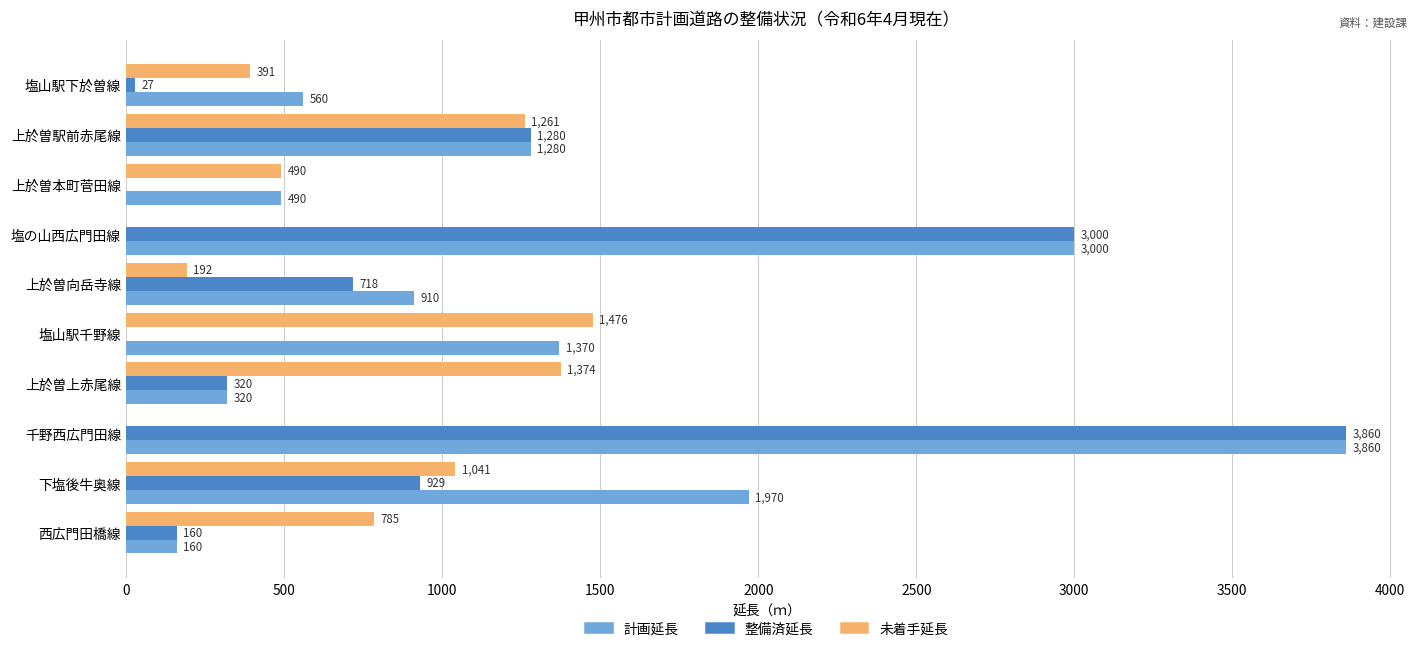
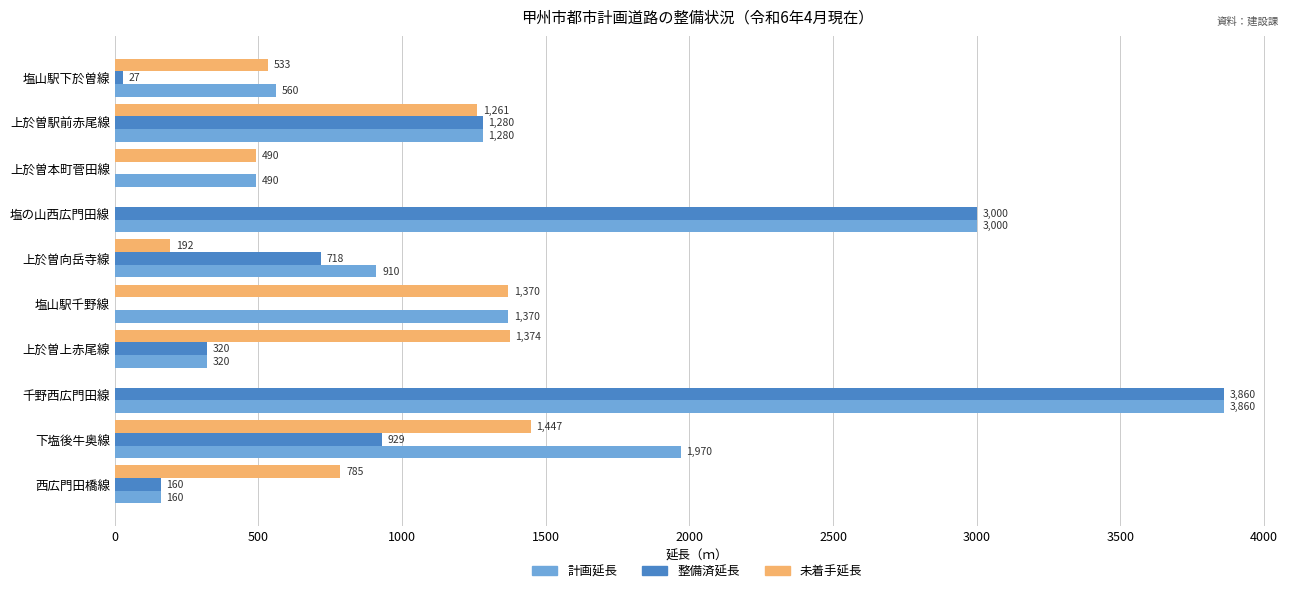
未着手延長, 塩山駅下於曽線: 391 -> 533
未着手延長, 塩山駅千野線: 1,476 -> 1,370
未着手延長, 下塩後牛奥線: 1,041 -> 1,447
